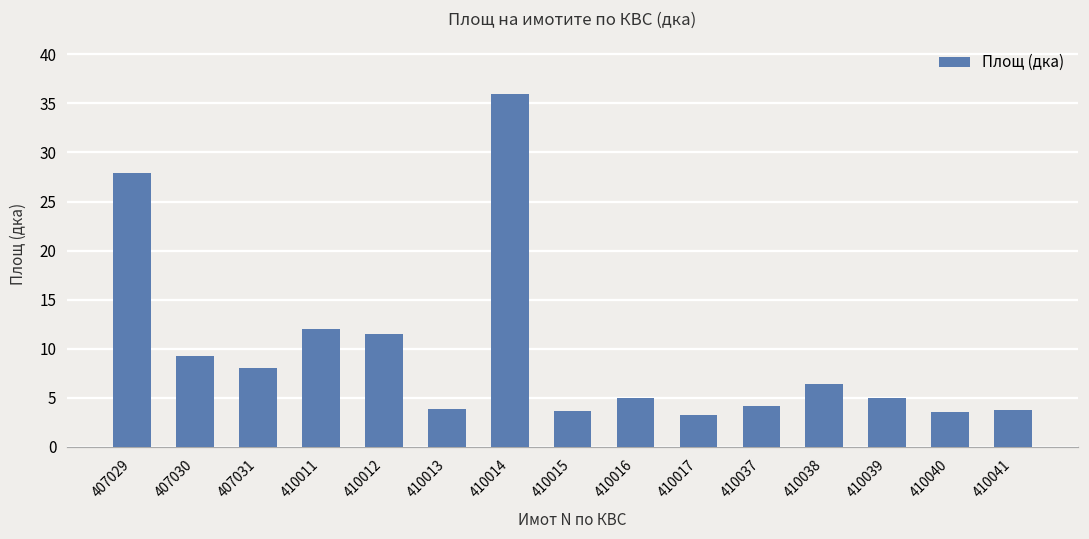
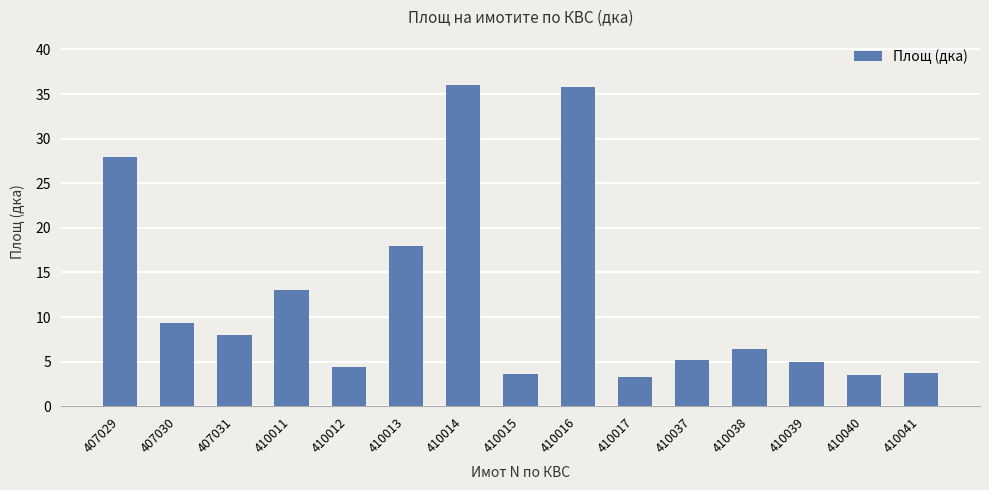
410011: 12 -> 13
410012: 12 -> 4
410013: 4 -> 18
410016: 5 -> 36
410037: 4 -> 5
